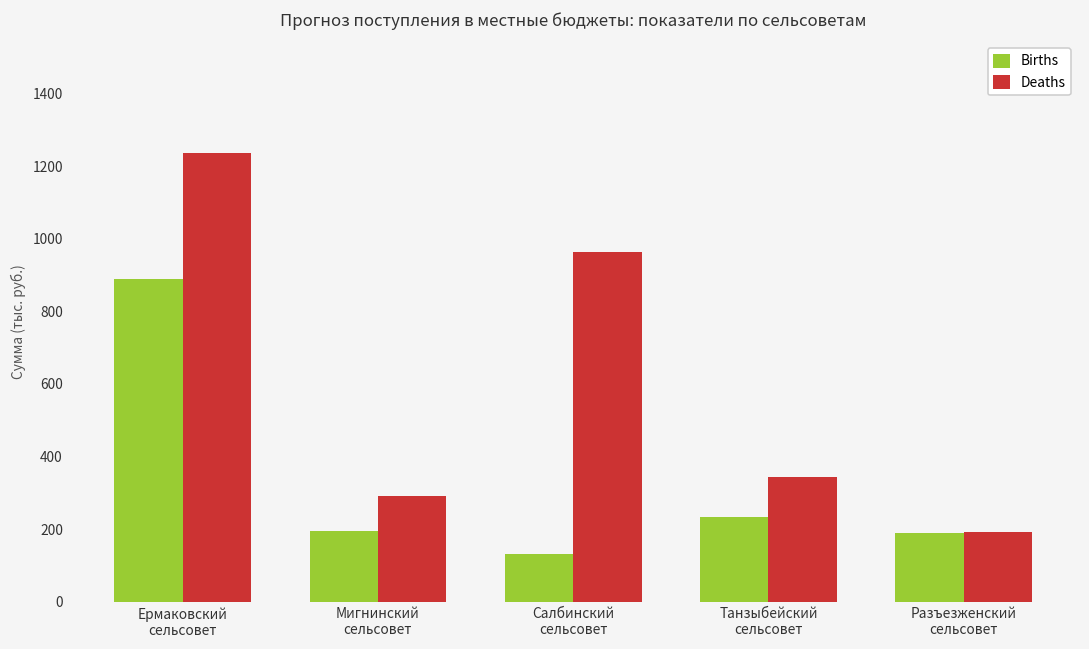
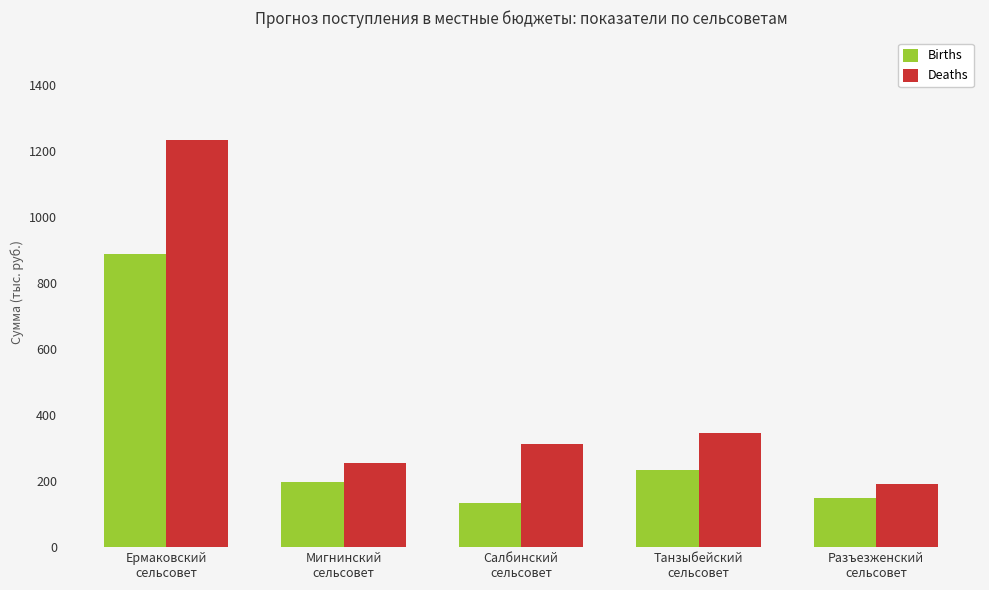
Deaths, Мигнинский сельсовет: 290 -> 250
Deaths, Салбинский сельсовет: 960 -> 310
Births, Разъезженский сельсовет: 190 -> 150
